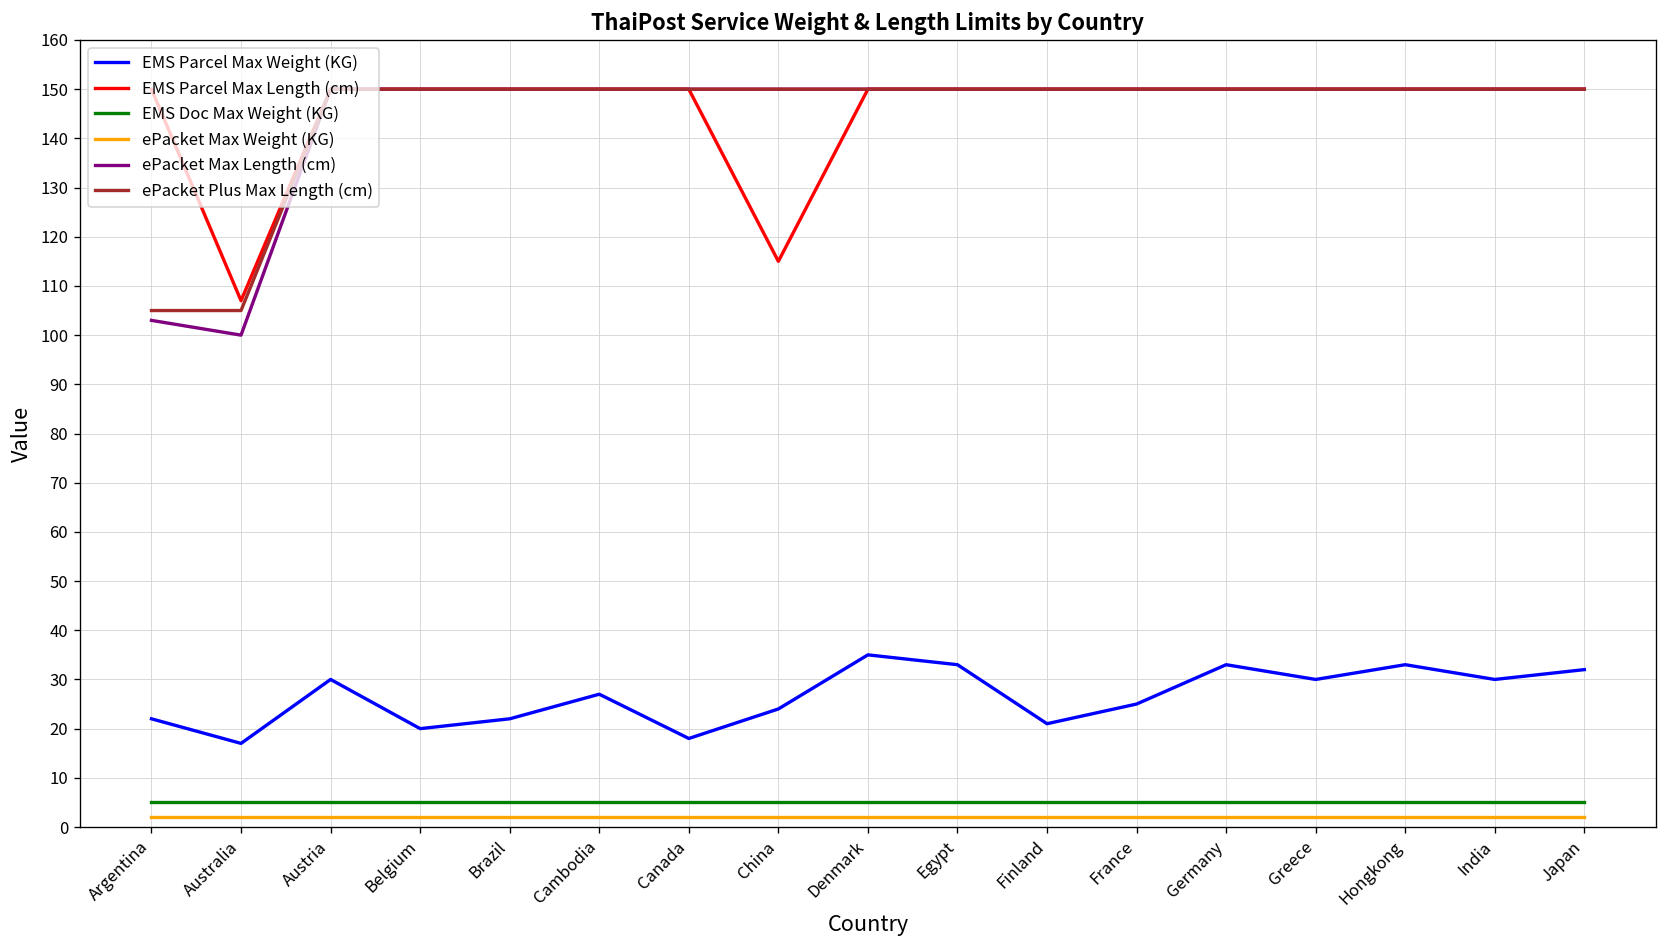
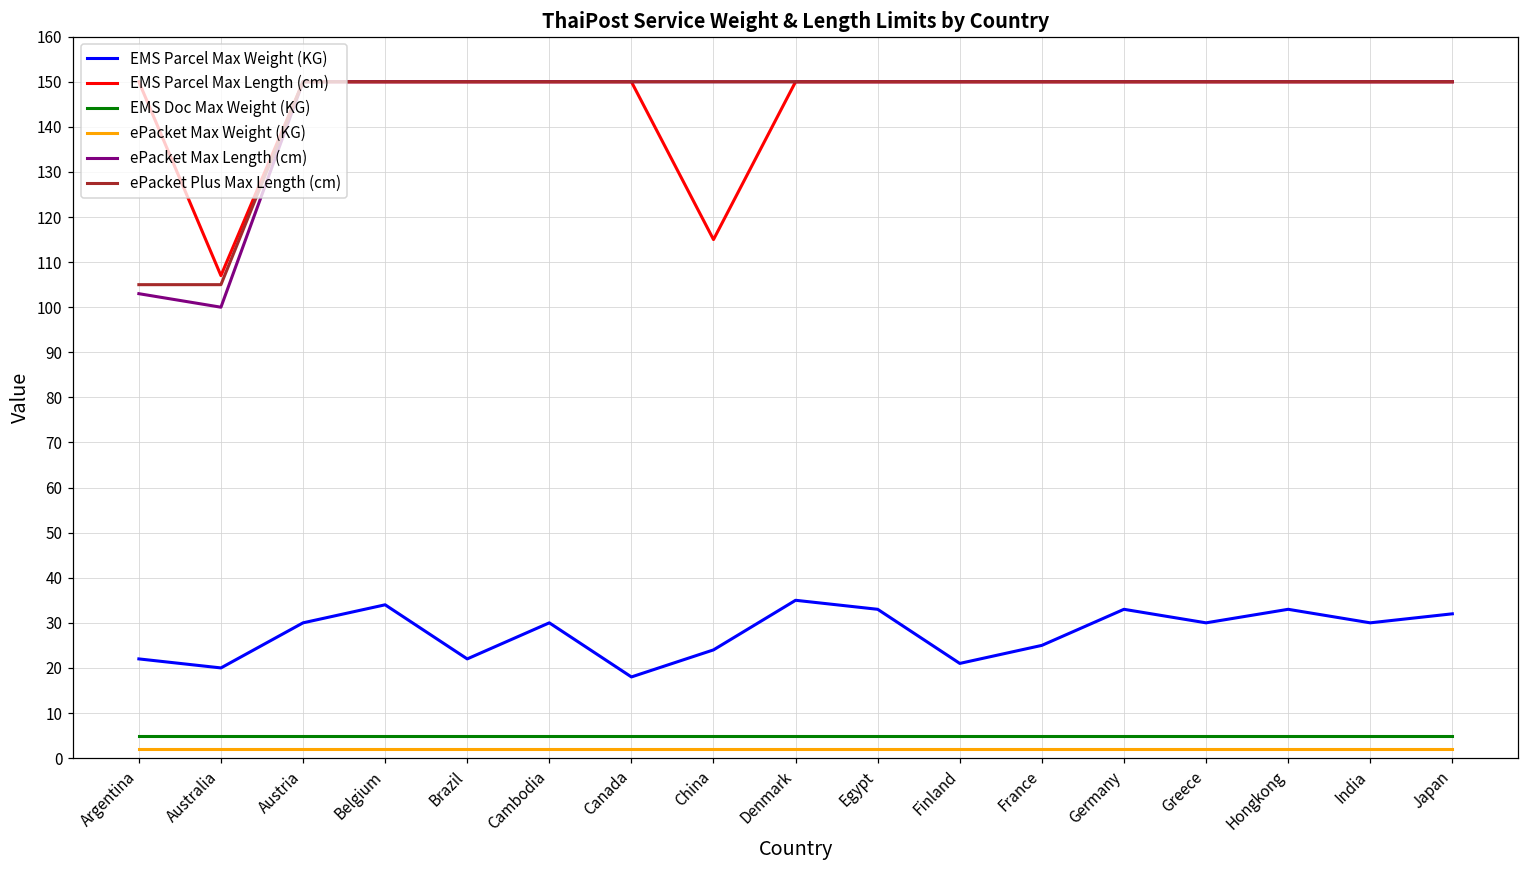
EMS Parcel Max Weight (KG), Australia: 17 -> 20
EMS Parcel Max Weight (KG), Belgium: 20 -> 34
EMS Parcel Max Weight (KG), Cambodia: 27 -> 30
